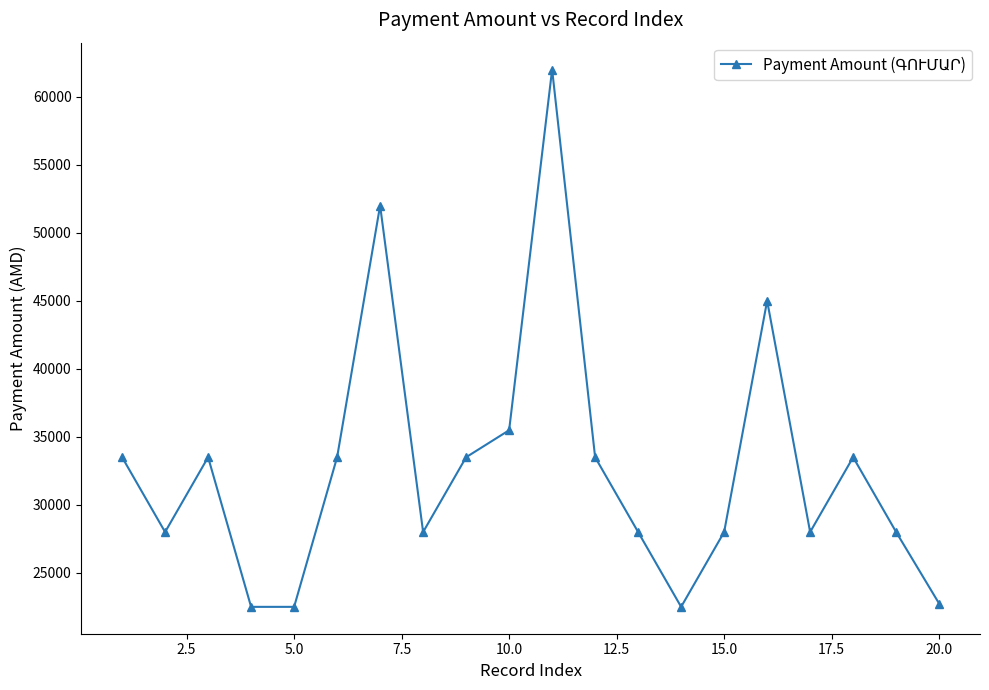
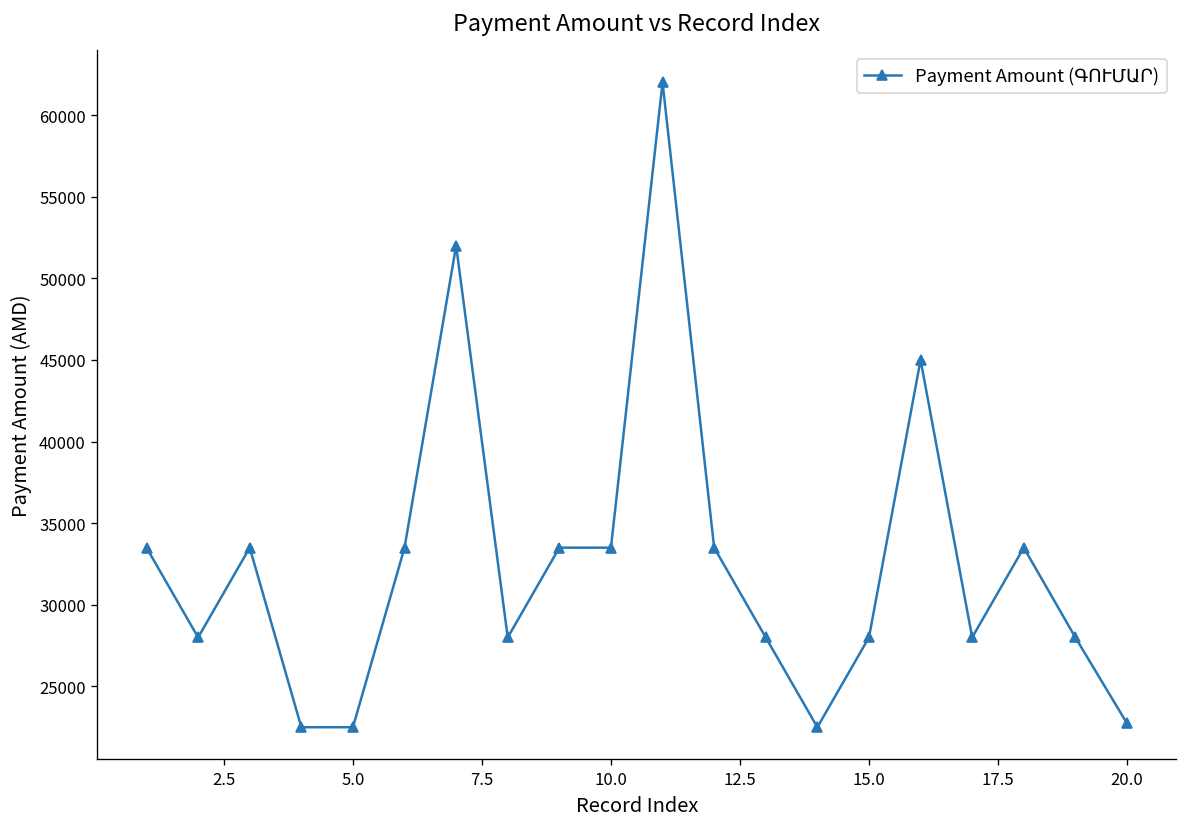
10.0: 35500 -> 33500
